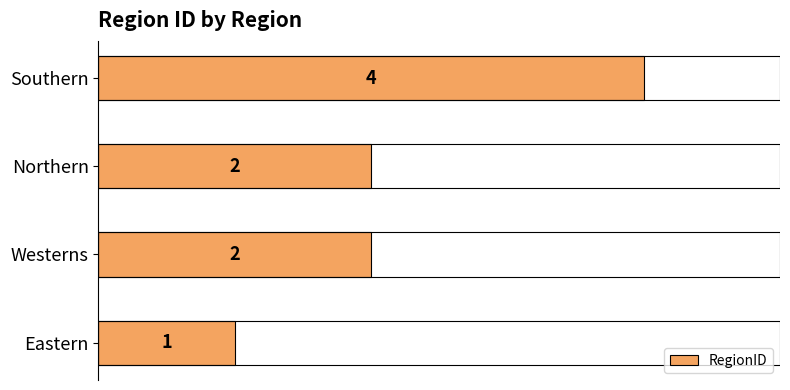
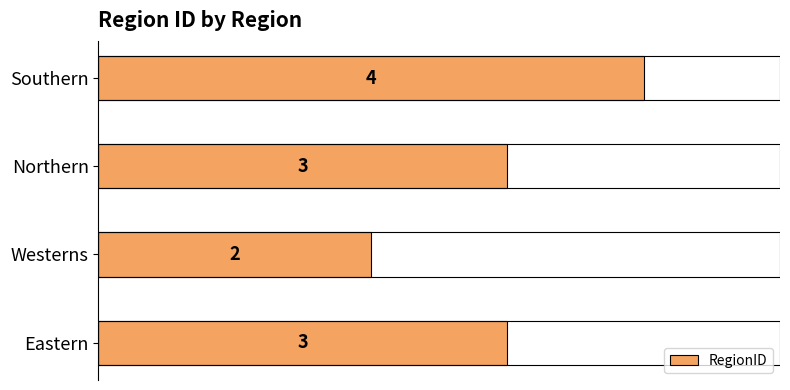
Northern: 2 -> 3
Eastern: 1 -> 3
